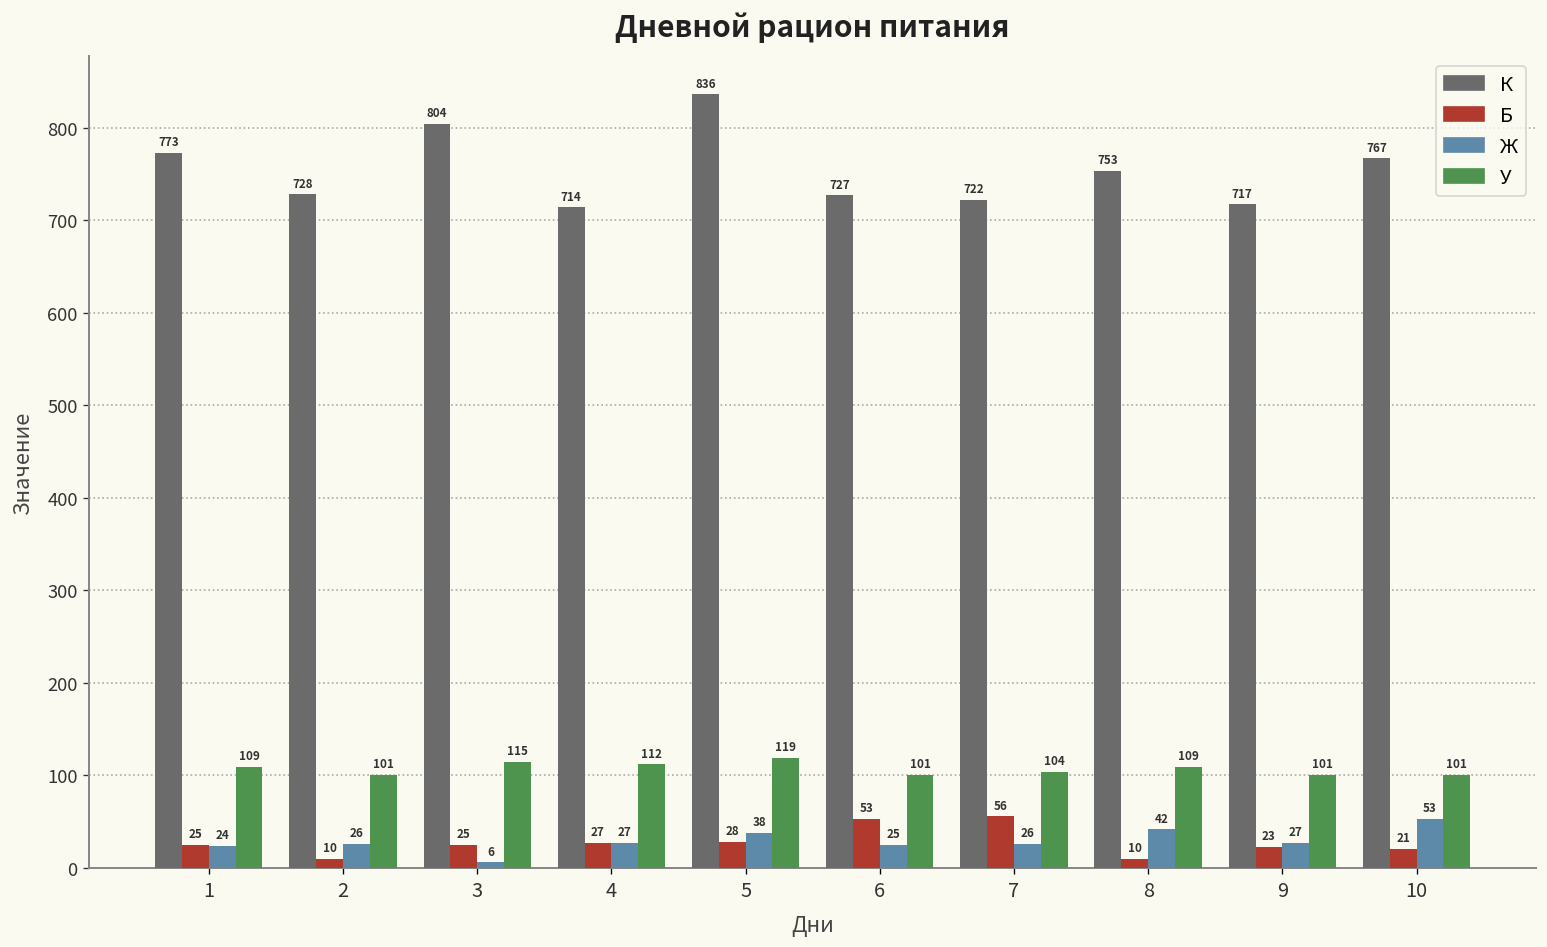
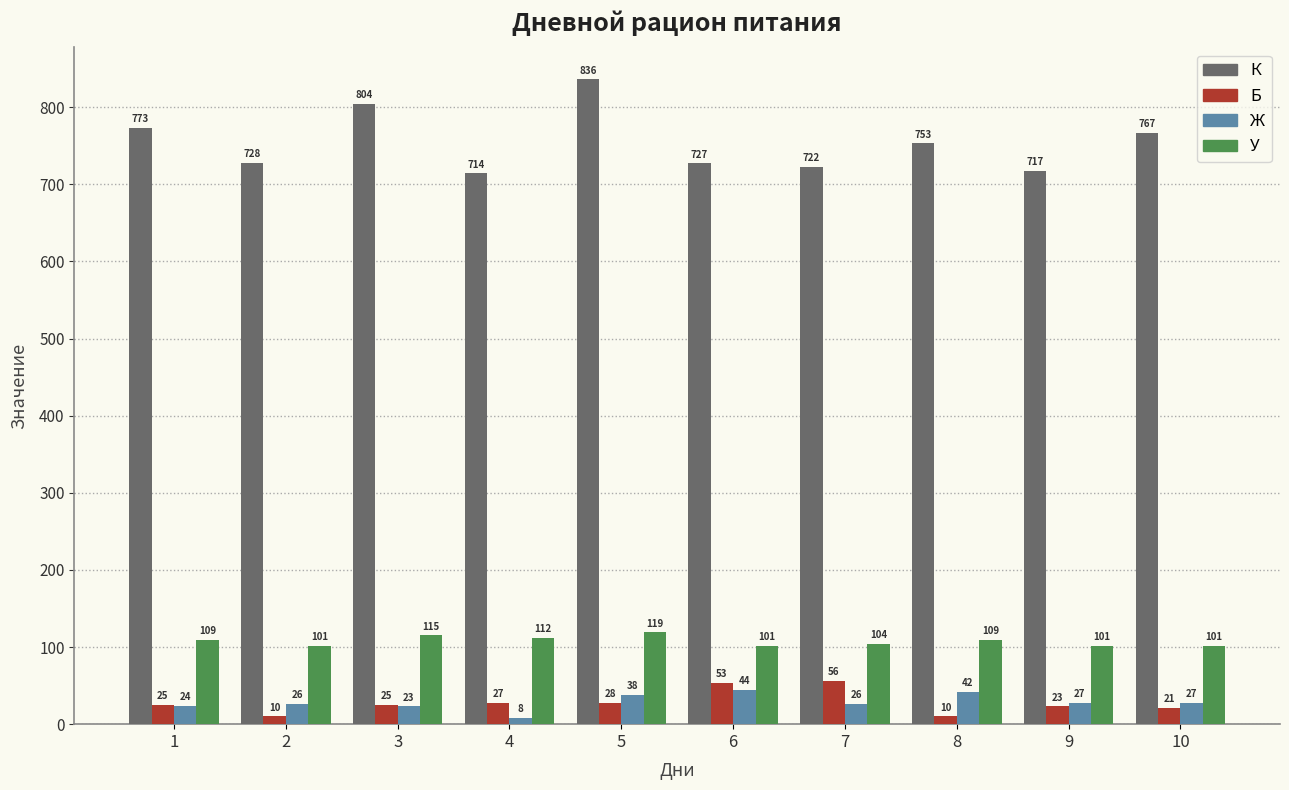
Ж, 3: 6 -> 23
Ж, 4: 27 -> 8
Ж, 6: 25 -> 44
Ж, 10: 53 -> 27
